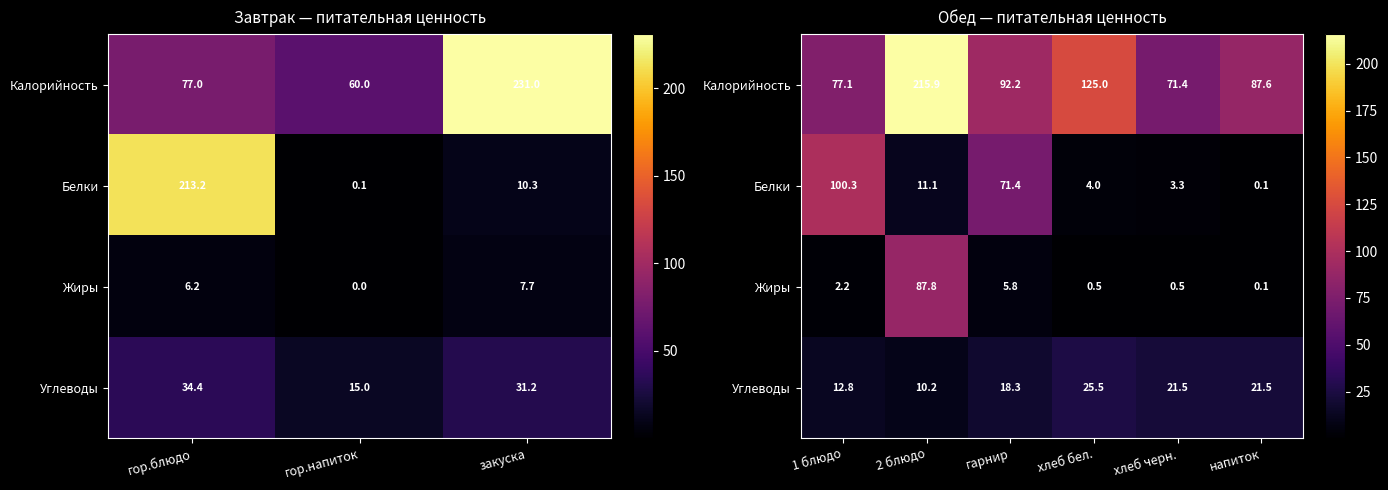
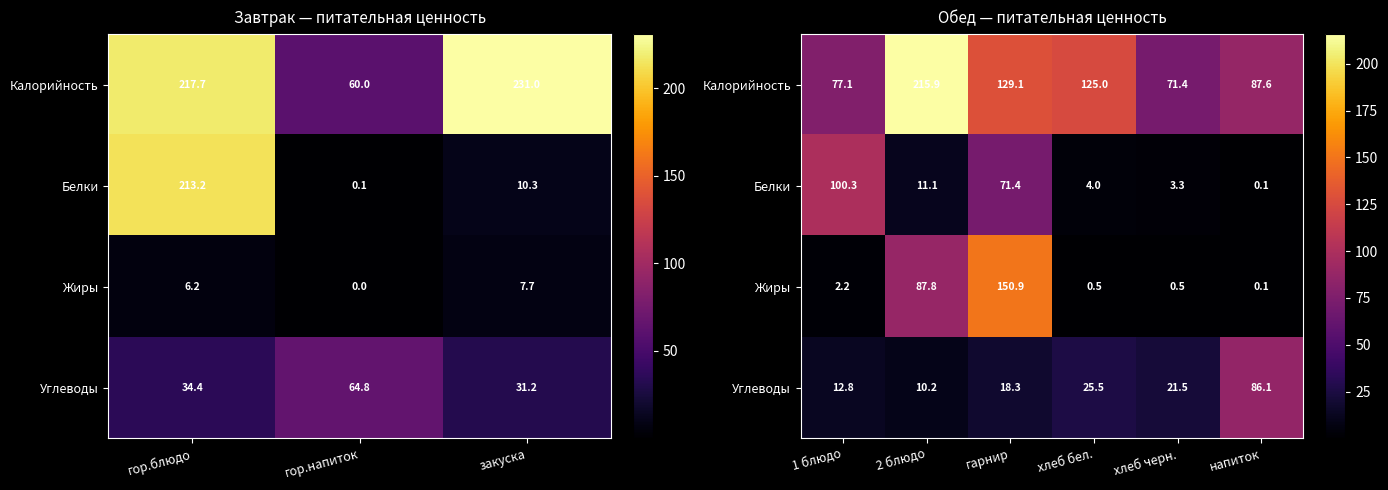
Завтрак — питательная ценность, Калорийность, гор.блюдо: 77.0 -> 217.7
Завтрак — питательная ценность, Углеводы, гор.напиток: 15.0 -> 64.8
Обед — питательная ценность, Калорийность, гарнир: 92.2 -> 129.1
Обед — питательная ценность, Жиры, гарнир: 5.8 -> 150.9
Обед — питательная ценность, Углеводы, напиток: 21.5 -> 86.1
